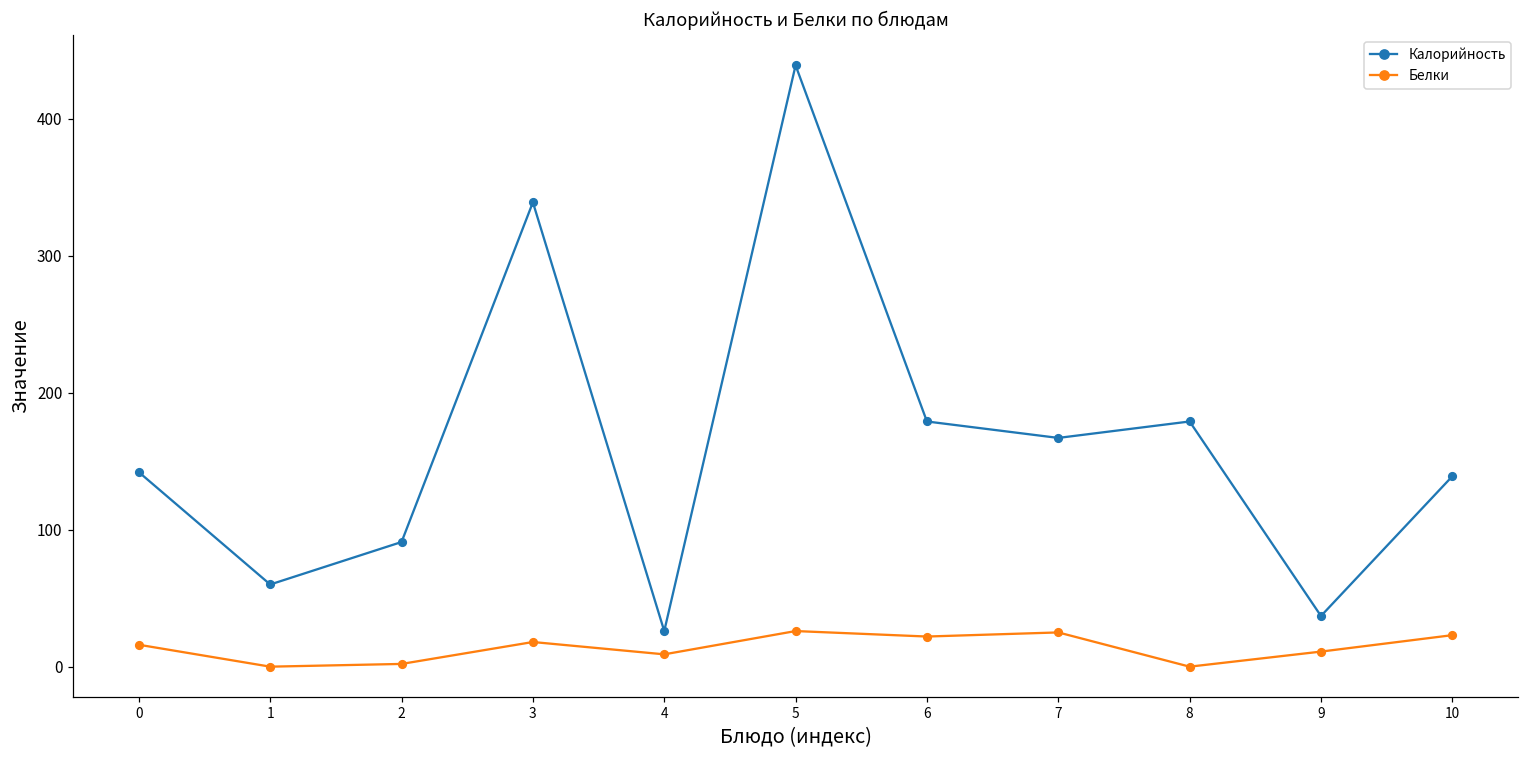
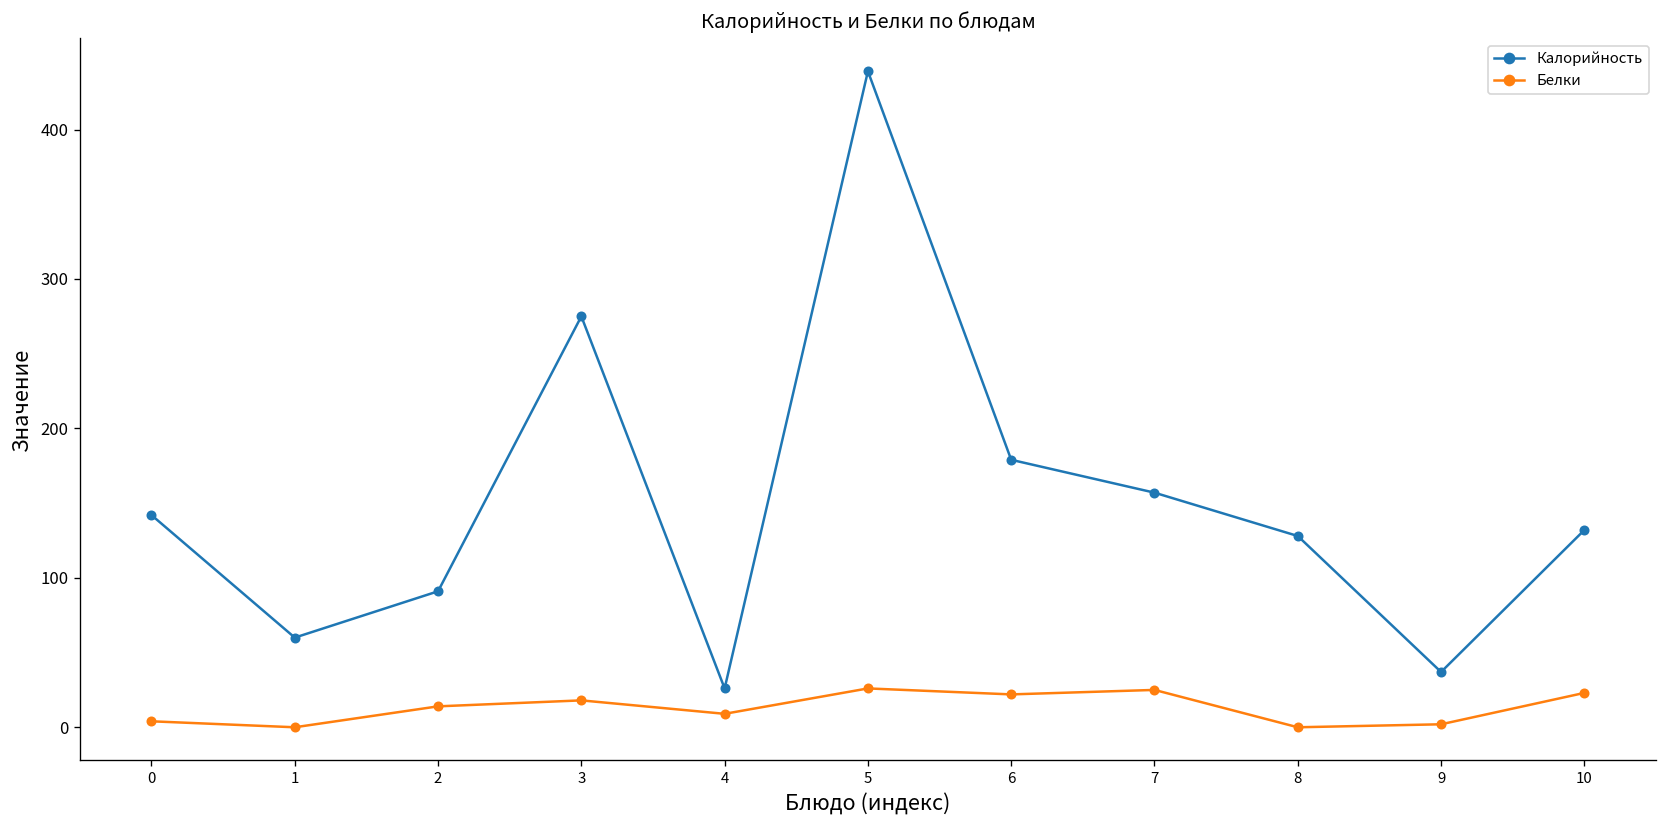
Белки, 0: 16 -> 4
Белки, 2: 2 -> 14
Калорийность, 3: 339 -> 275
Калорийность, 7: 167 -> 157
Калорийность, 8: 179 -> 128
Белки, 9: 11 -> 2
Калорийность, 10: 139 -> 132
